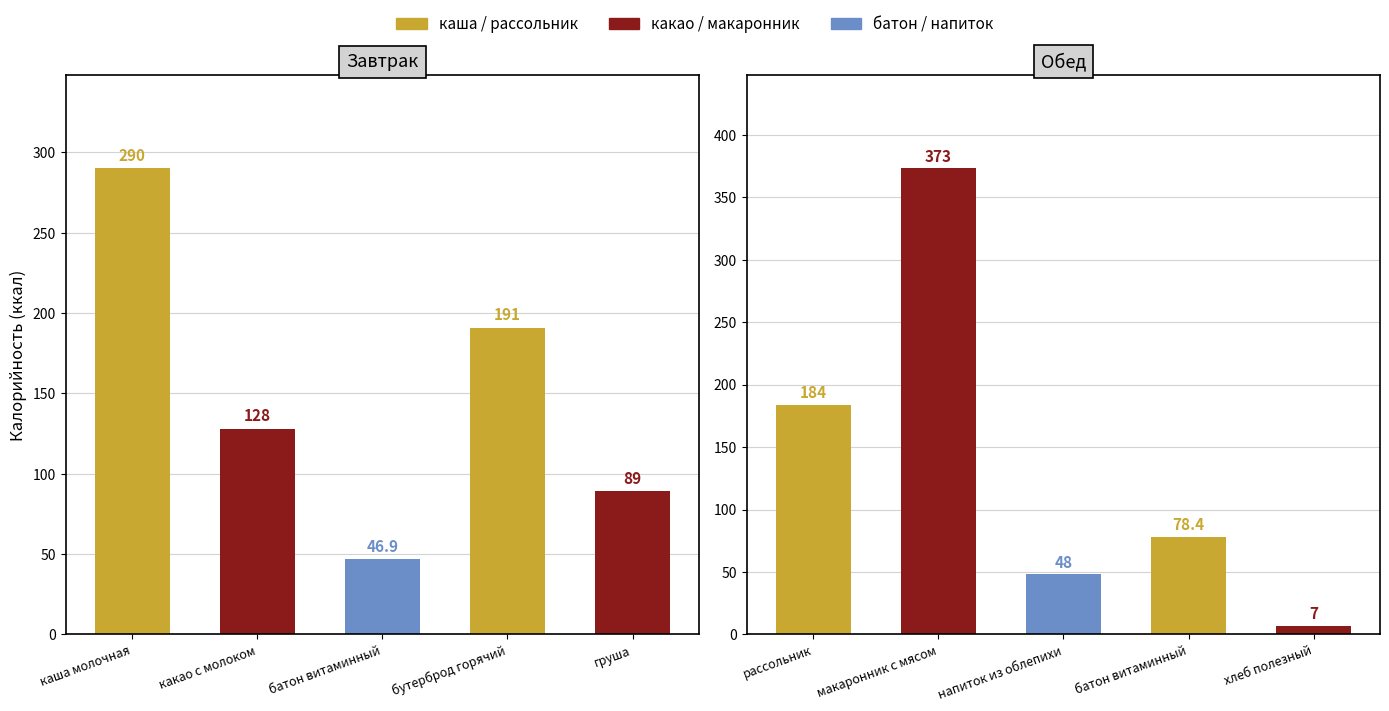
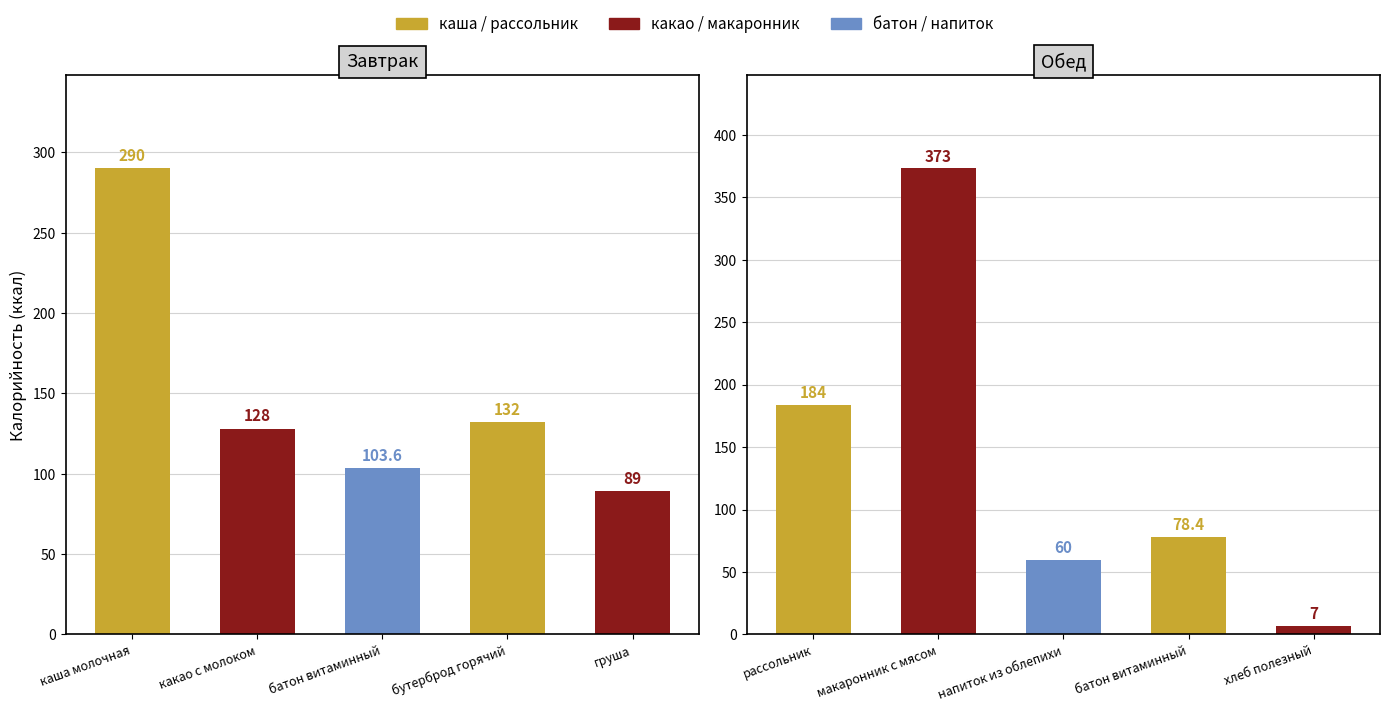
Завтрак, батон витаминный: 46.9 -> 103.6
Завтрак, бутерброд горячий: 191 -> 132
Обед, напиток из облепихи: 48 -> 60
